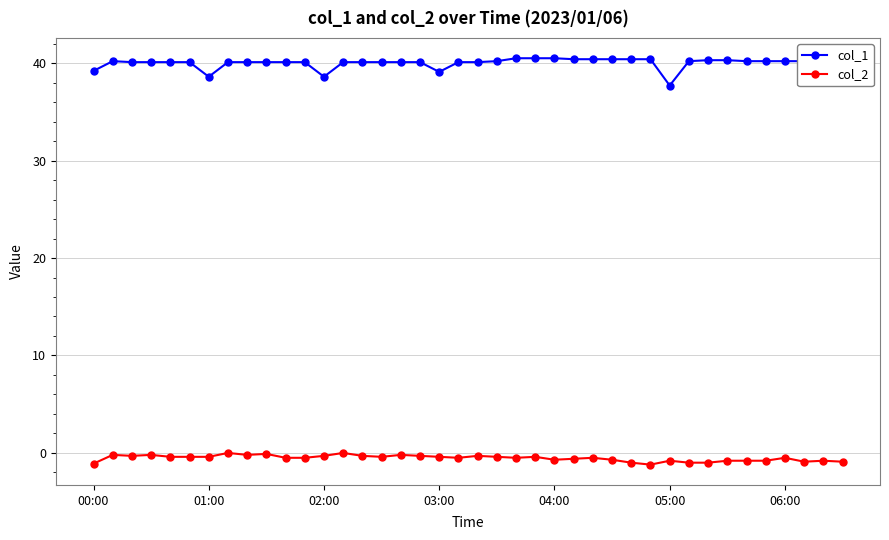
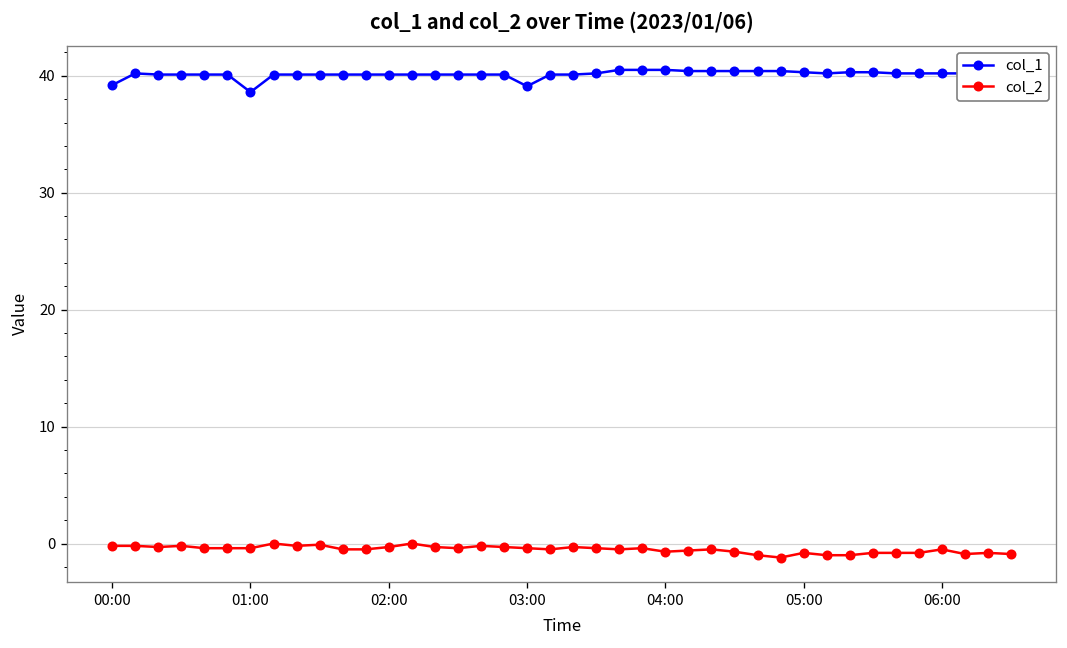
col_2, 00:00: -1 -> 0
col_1, 02:00: 39 -> 40
col_1, 05:00: 38 -> 40
